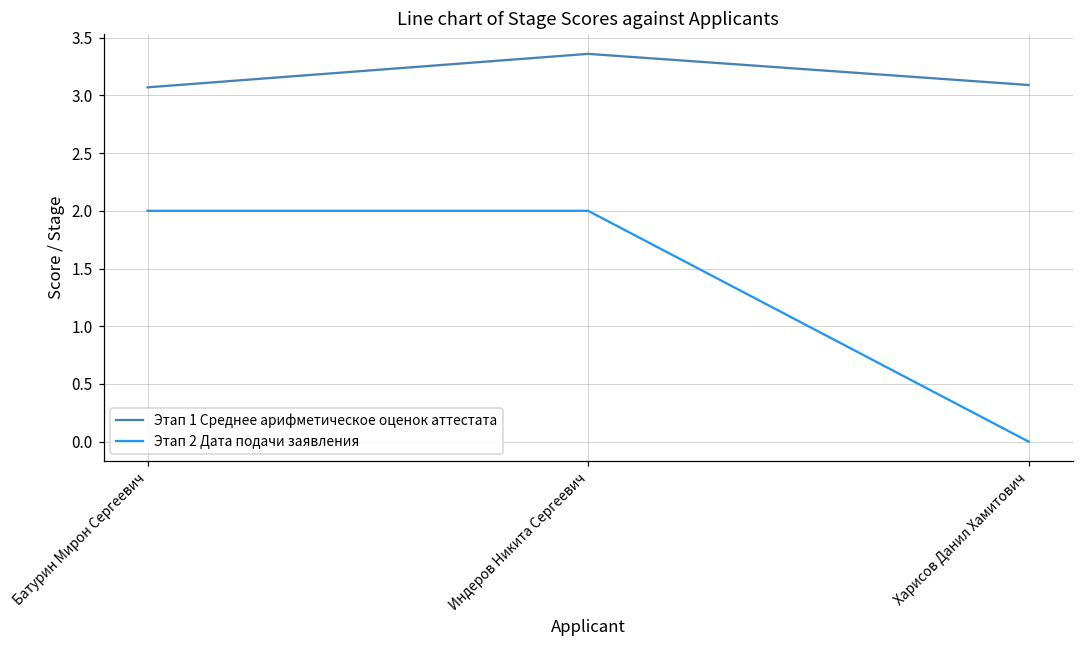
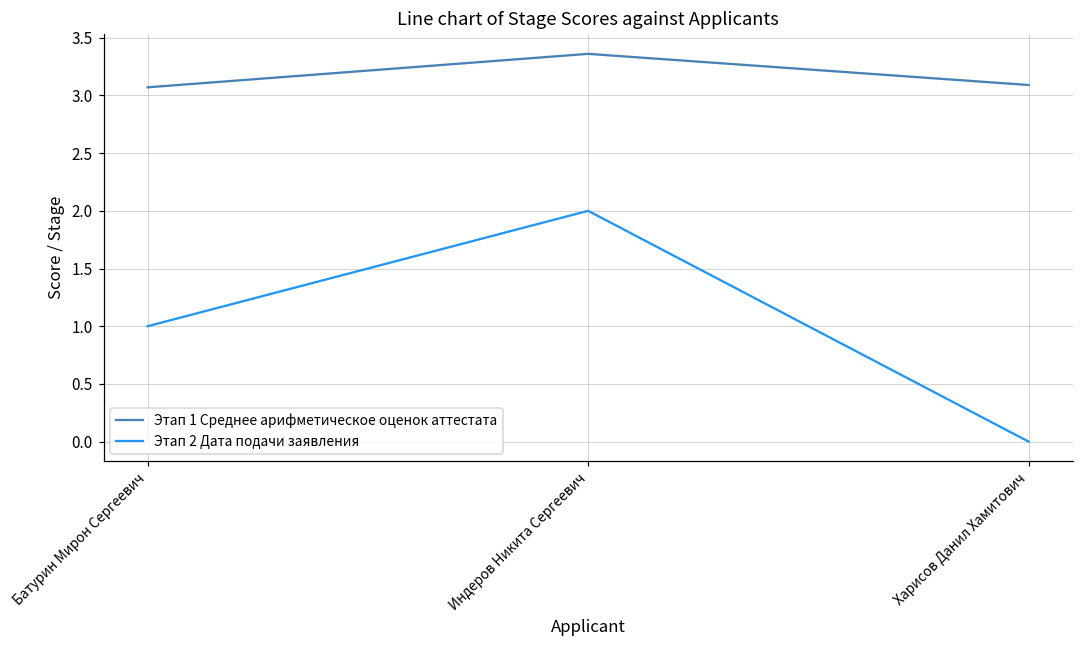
Этап 2 Дата подачи заявления, Батурин Мирон Сергеевич: 2 -> 1
